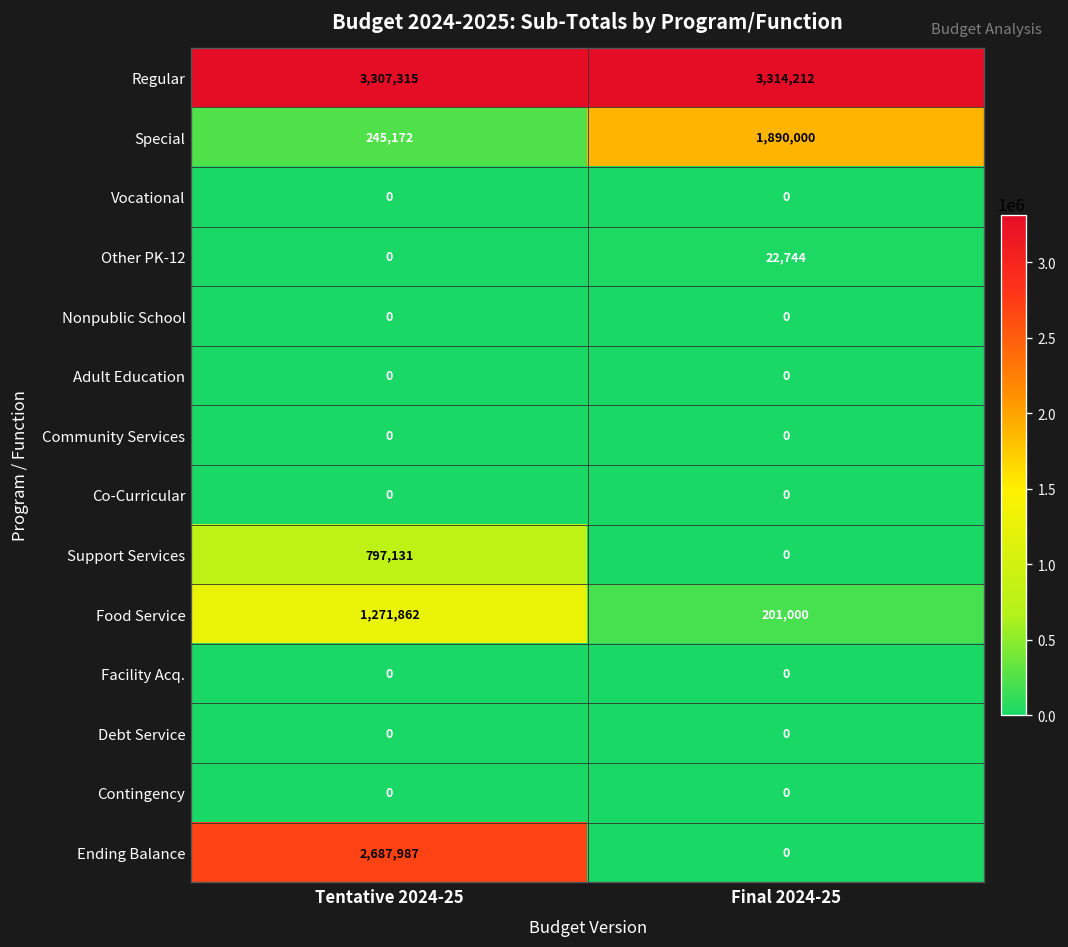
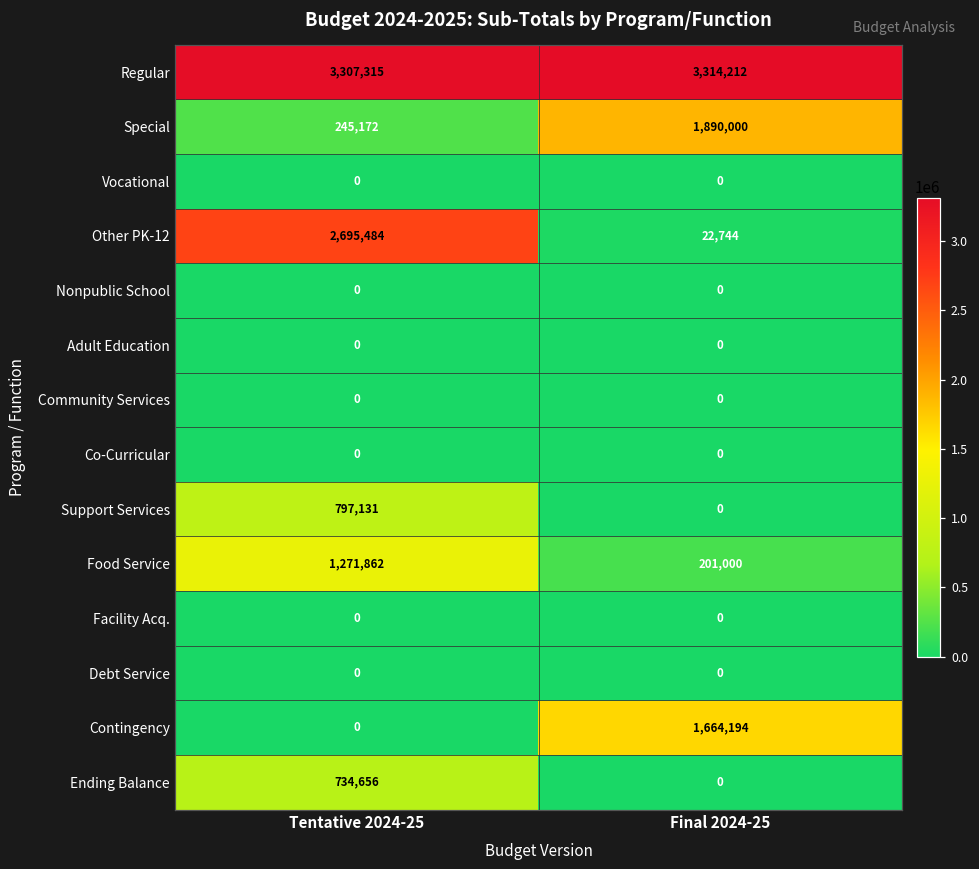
Other PK-12, Tentative 2024-25: 0 -> 2,695,484
Contingency, Final 2024-25: 0 -> 1,664,194
Ending Balance, Tentative 2024-25: 2,687,987 -> 734,656
